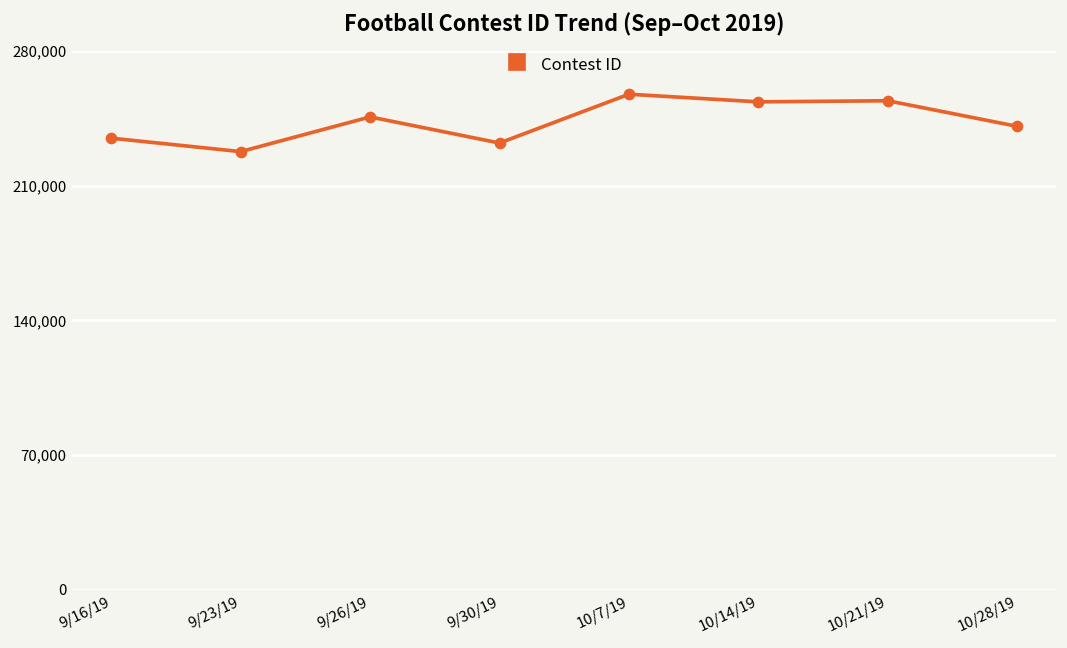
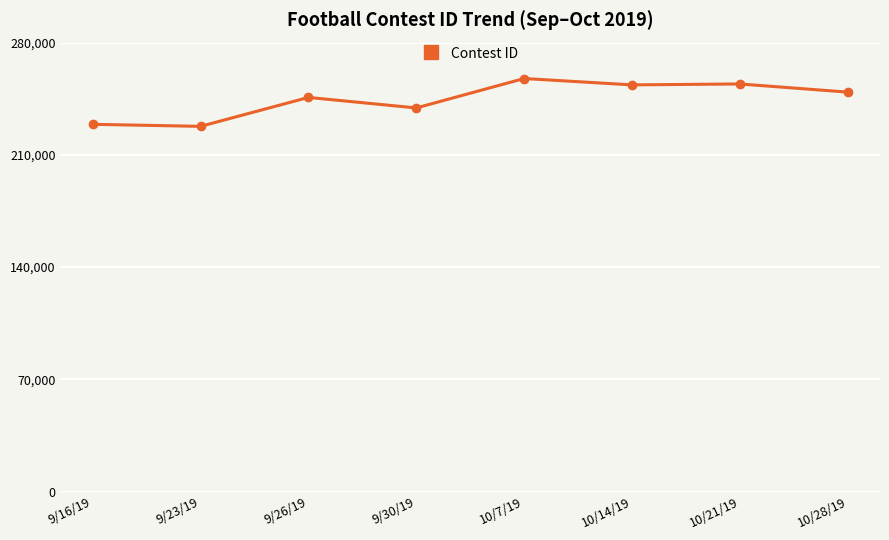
9/16/19: 235,000 -> 229,000
9/30/19: 232,000 -> 239,000
10/28/19: 241,000 -> 249,000
